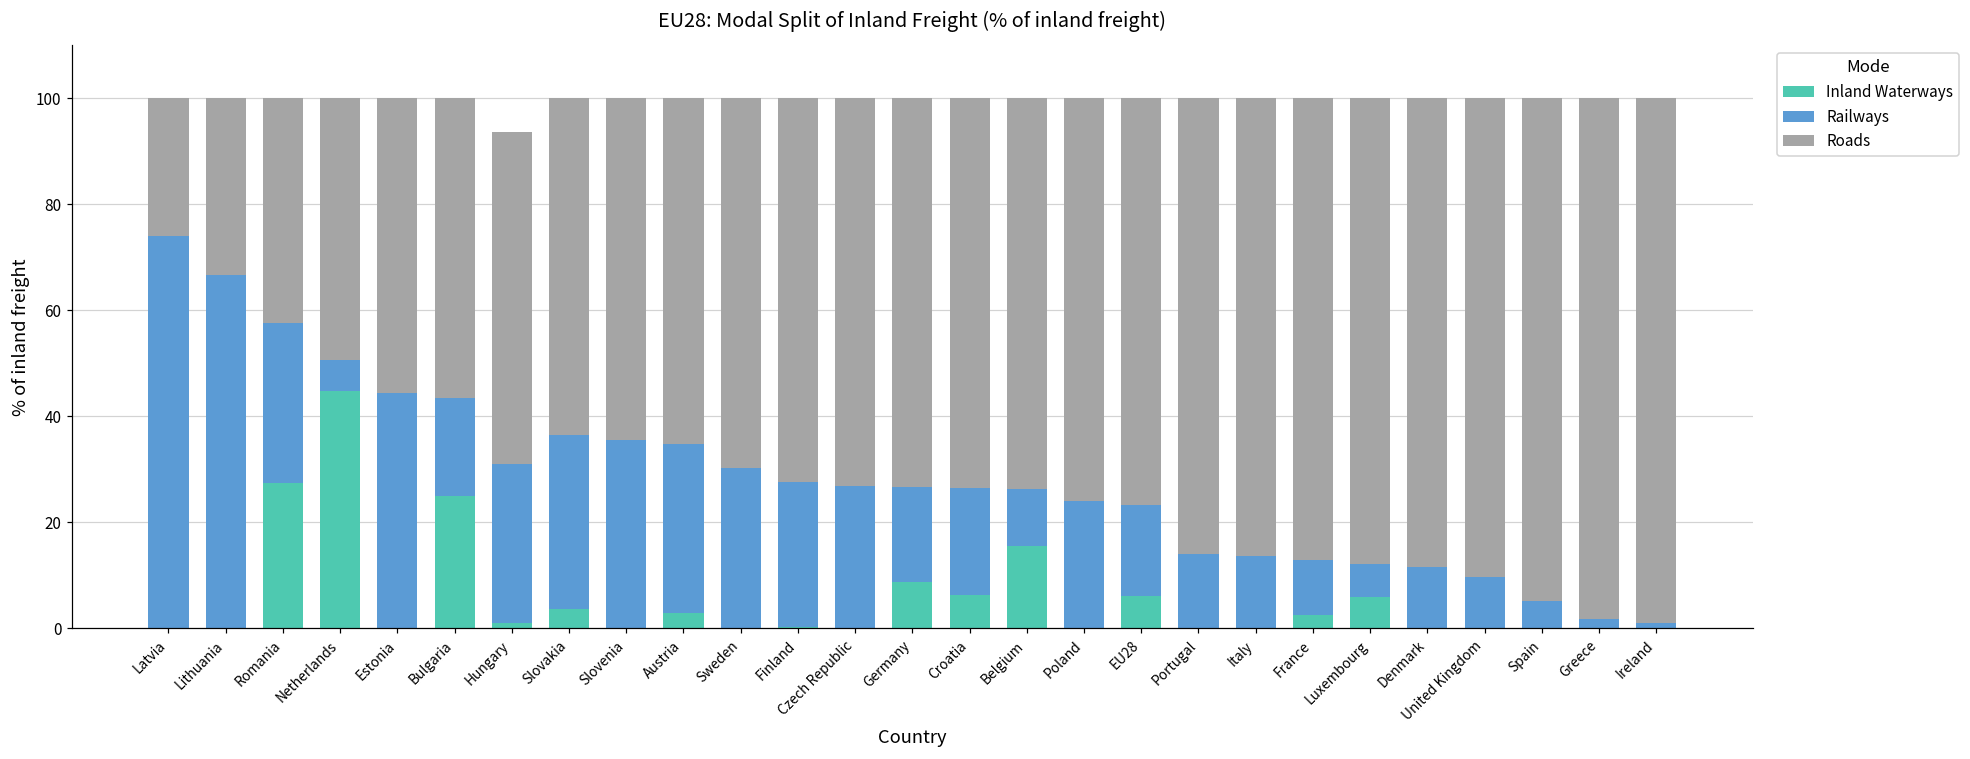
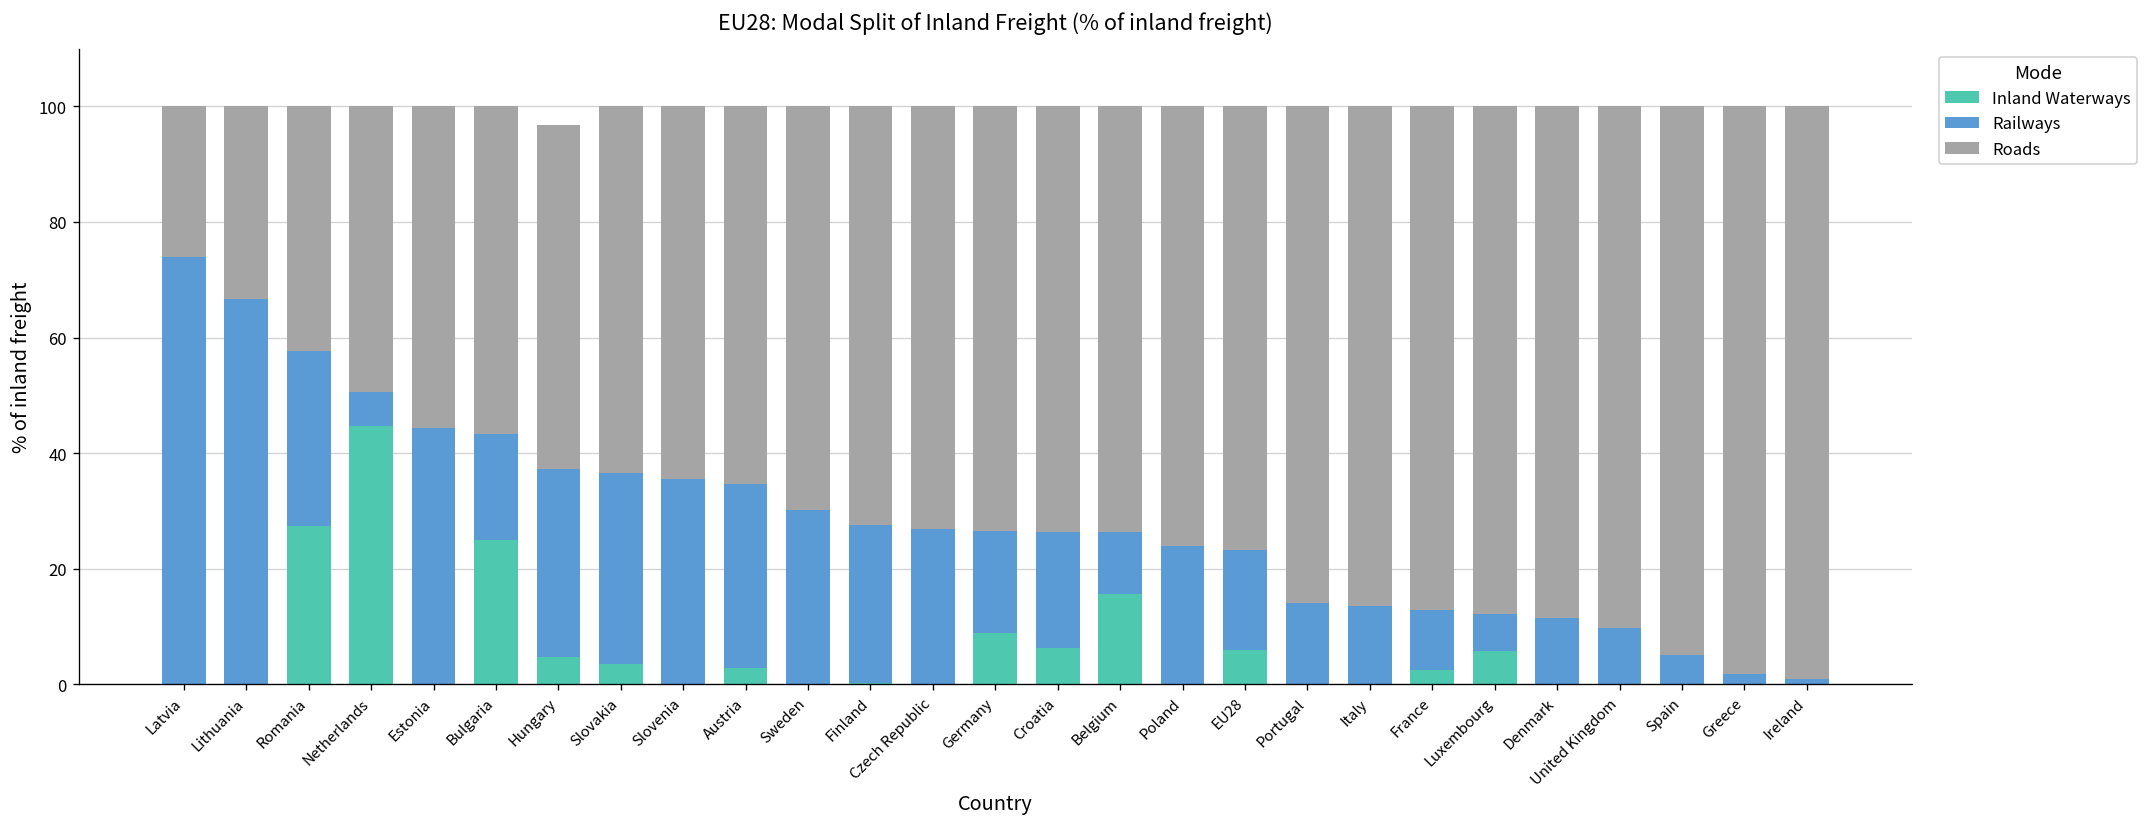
Inland Waterways, Hungary: 1 -> 5
Railways, Hungary: 30 -> 32
Roads, Hungary: 63 -> 60
